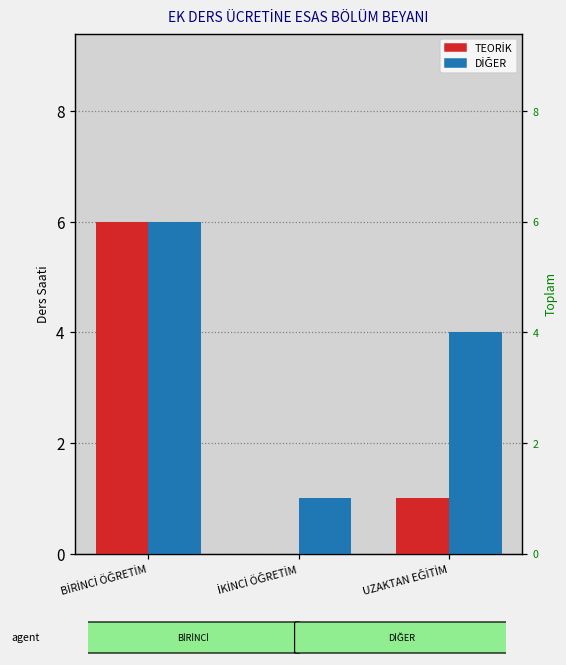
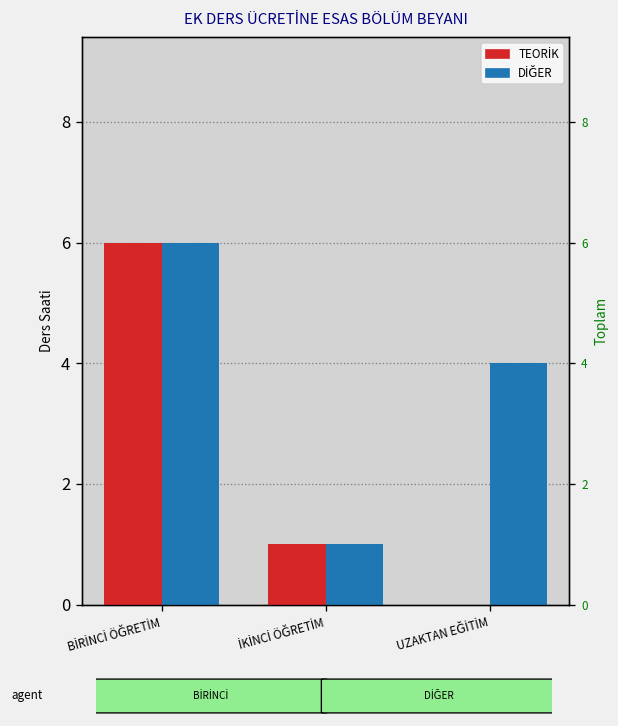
TEORİK, İKİNCİ ÖĞRETİM: 0 -> 1
TEORİK, UZAKTAN EĞİTİM: 1 -> 0
